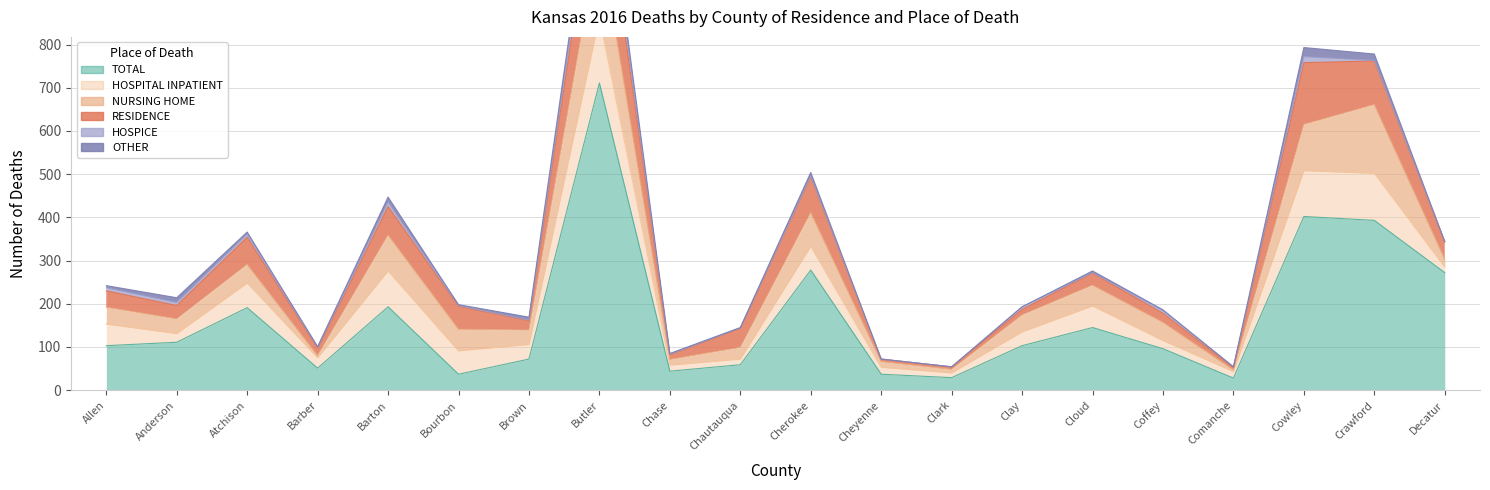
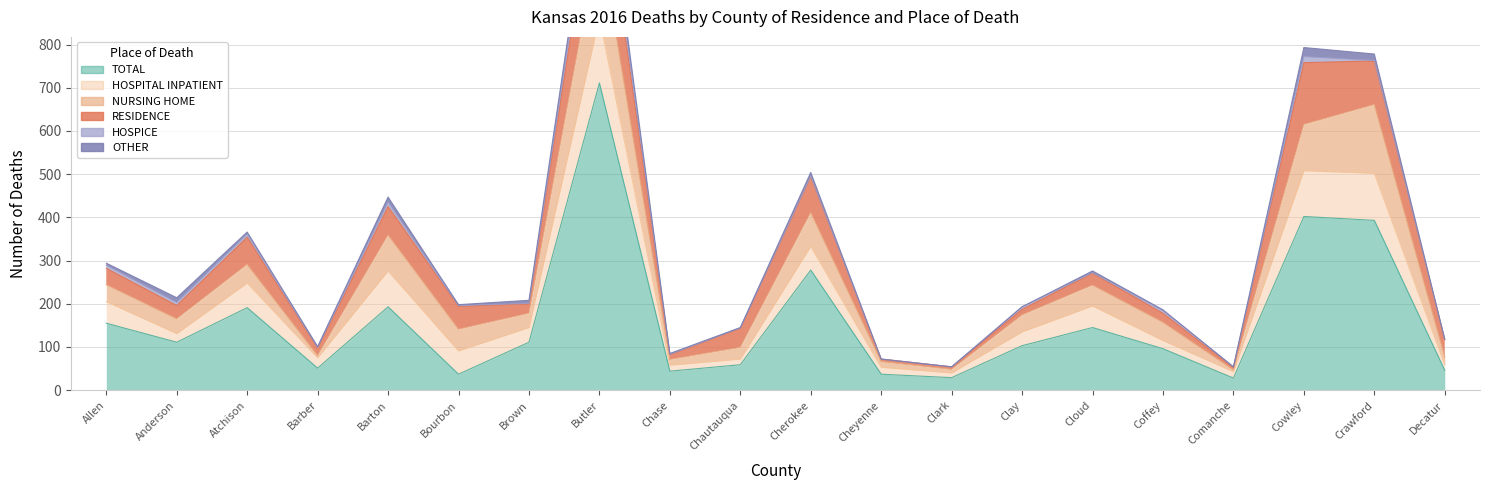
TOTAL, Allen: 100 -> 160
TOTAL, Brown: 70 -> 110
TOTAL, Decatur: 270 -> 50
